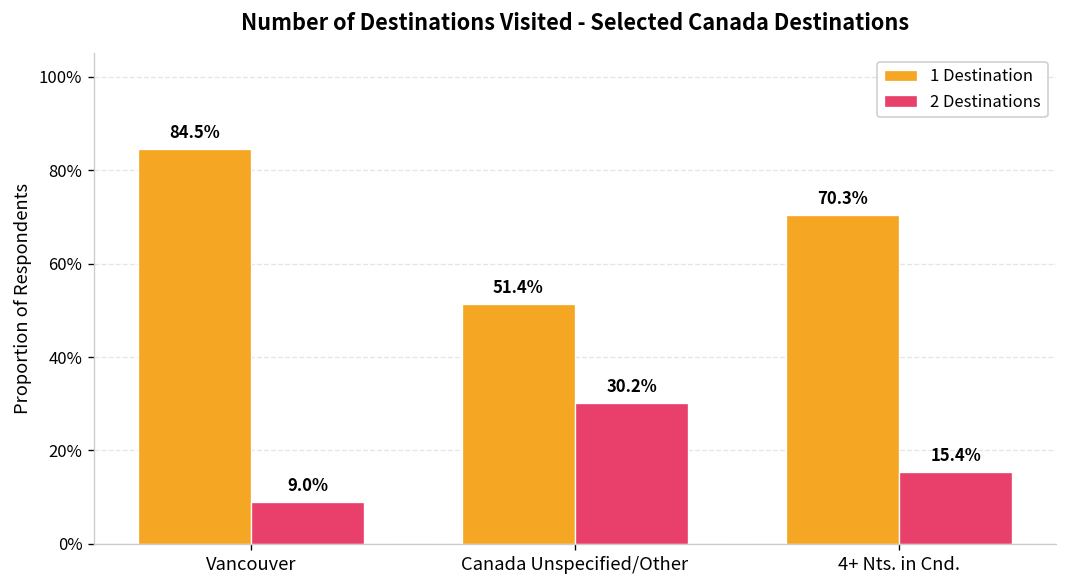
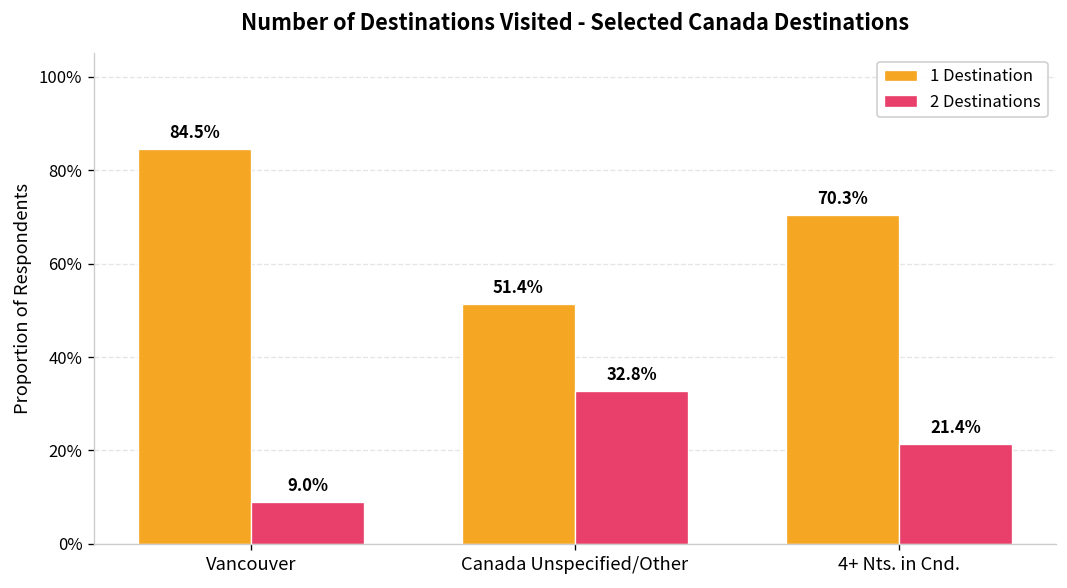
2 Destinations, Canada Unspecified/Other: 30.2% -> 32.8%
2 Destinations, 4+ Nts. in Cnd.: 15.4% -> 21.4%
